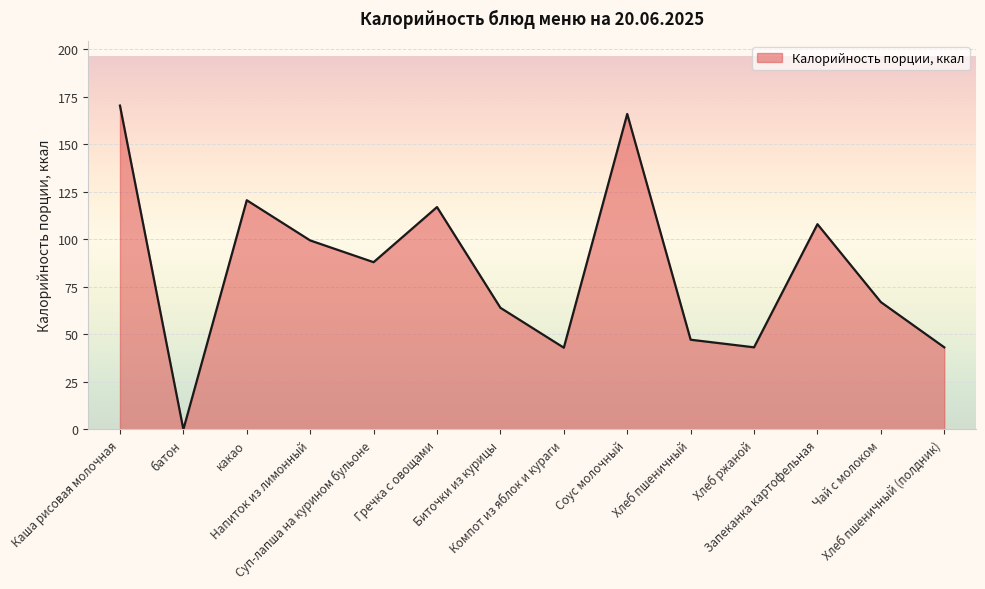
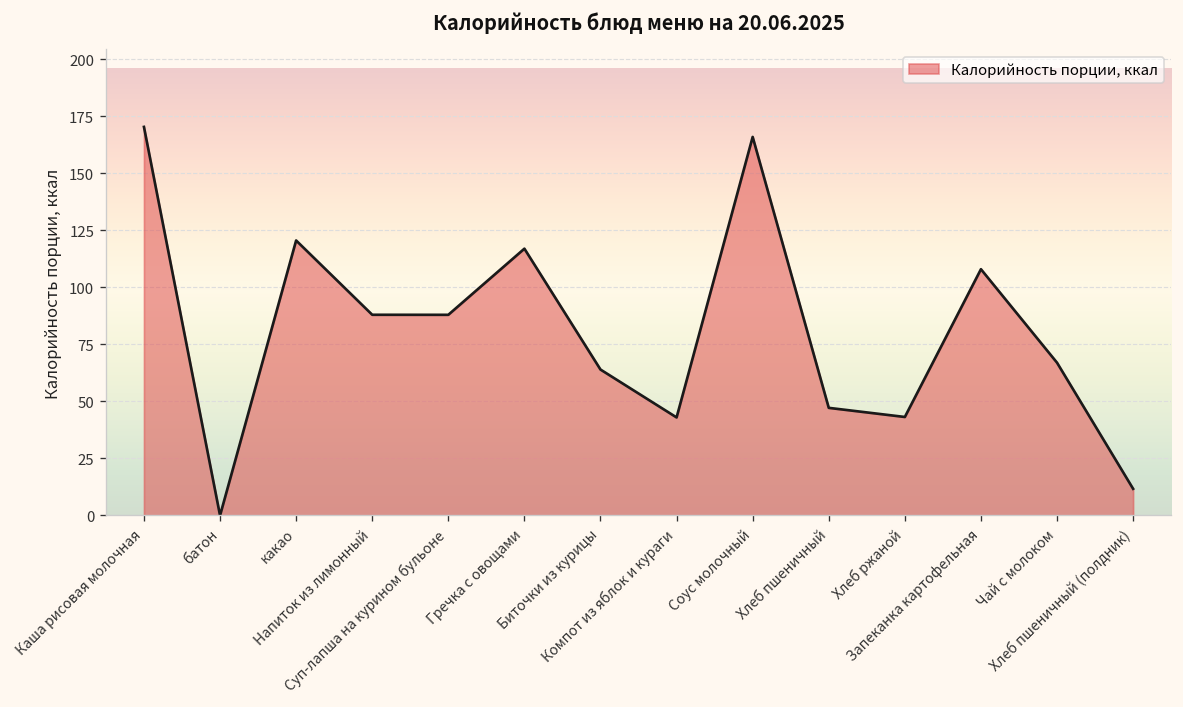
Напиток из лимонный: 99 -> 88
Хлеб пшеничный (полдник): 43 -> 12
